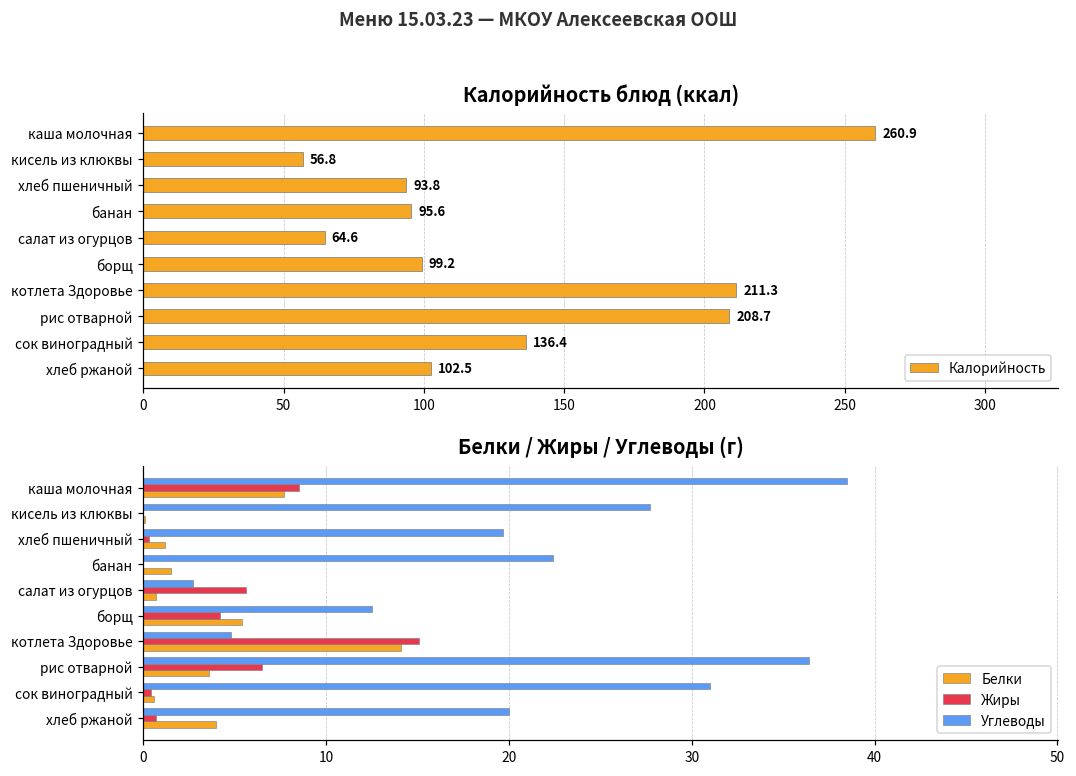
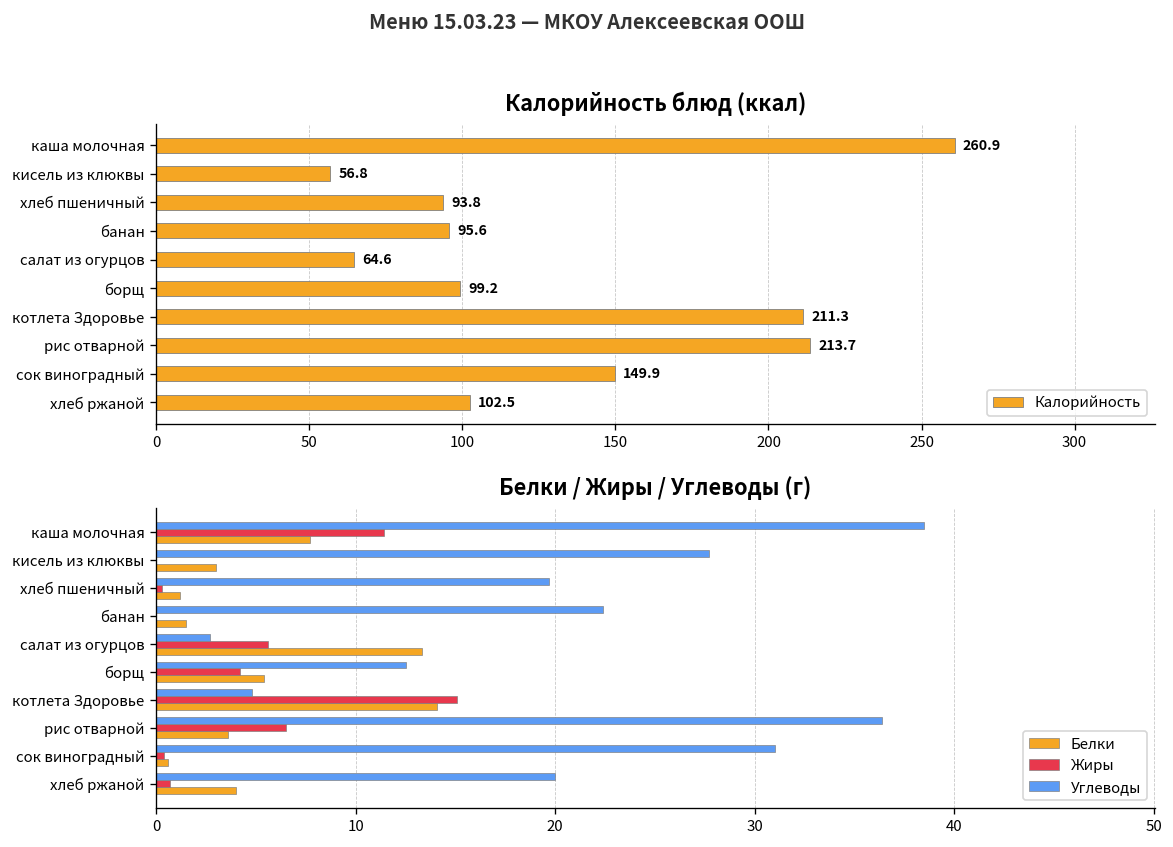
Калорийность блюд (ккал), рис отварной: 208.7 -> 213.7
Калорийность блюд (ккал), сок виноградный: 136.4 -> 149.9
Белки / Жиры / Углеводы (г), Жиры, каша молочная: 8.5 -> 11.4
Белки / Жиры / Углеводы (г), Белки, кисель из клюквы: 0.1 -> 3.0
Белки / Жиры / Углеводы (г), Белки, салат из огурцов: 0.7 -> 13.3
